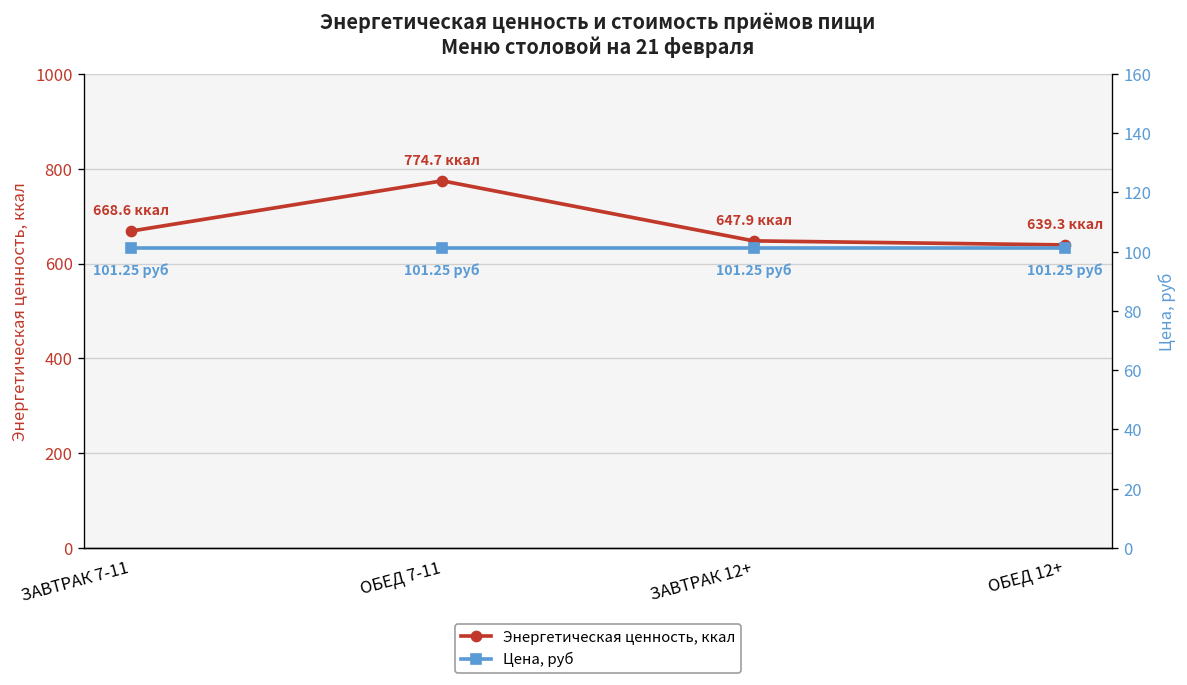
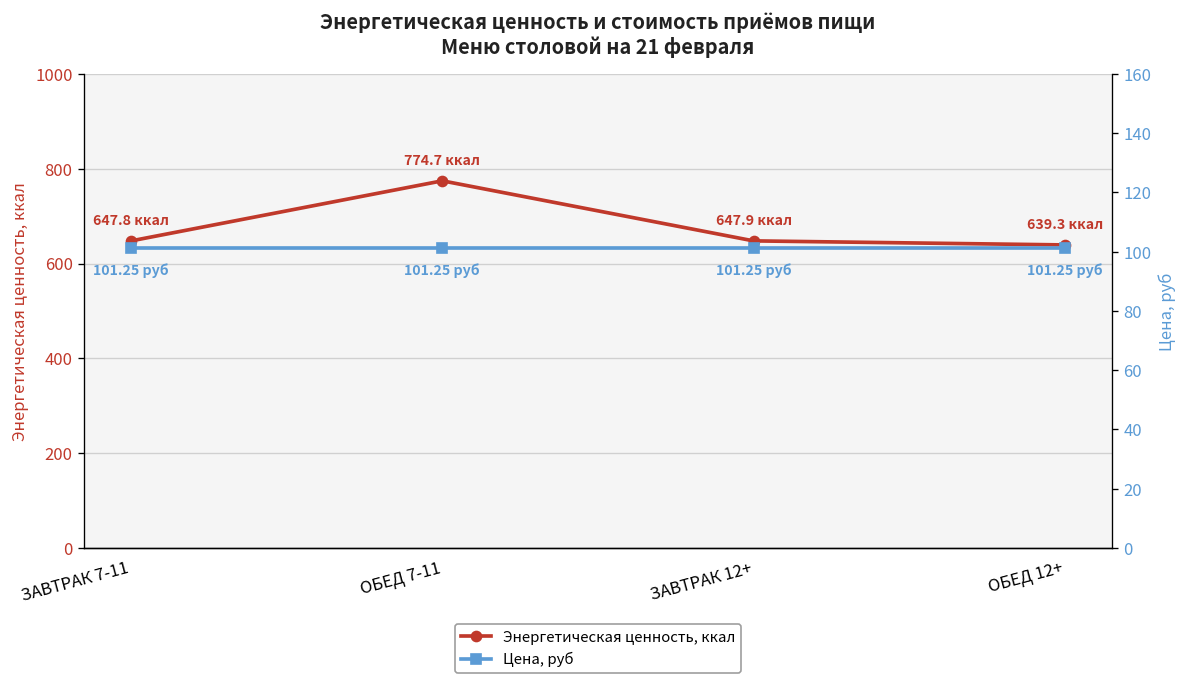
Энергетическая ценность, ккал, ЗАВТРАК 7-11: 668.6 -> 647.8
